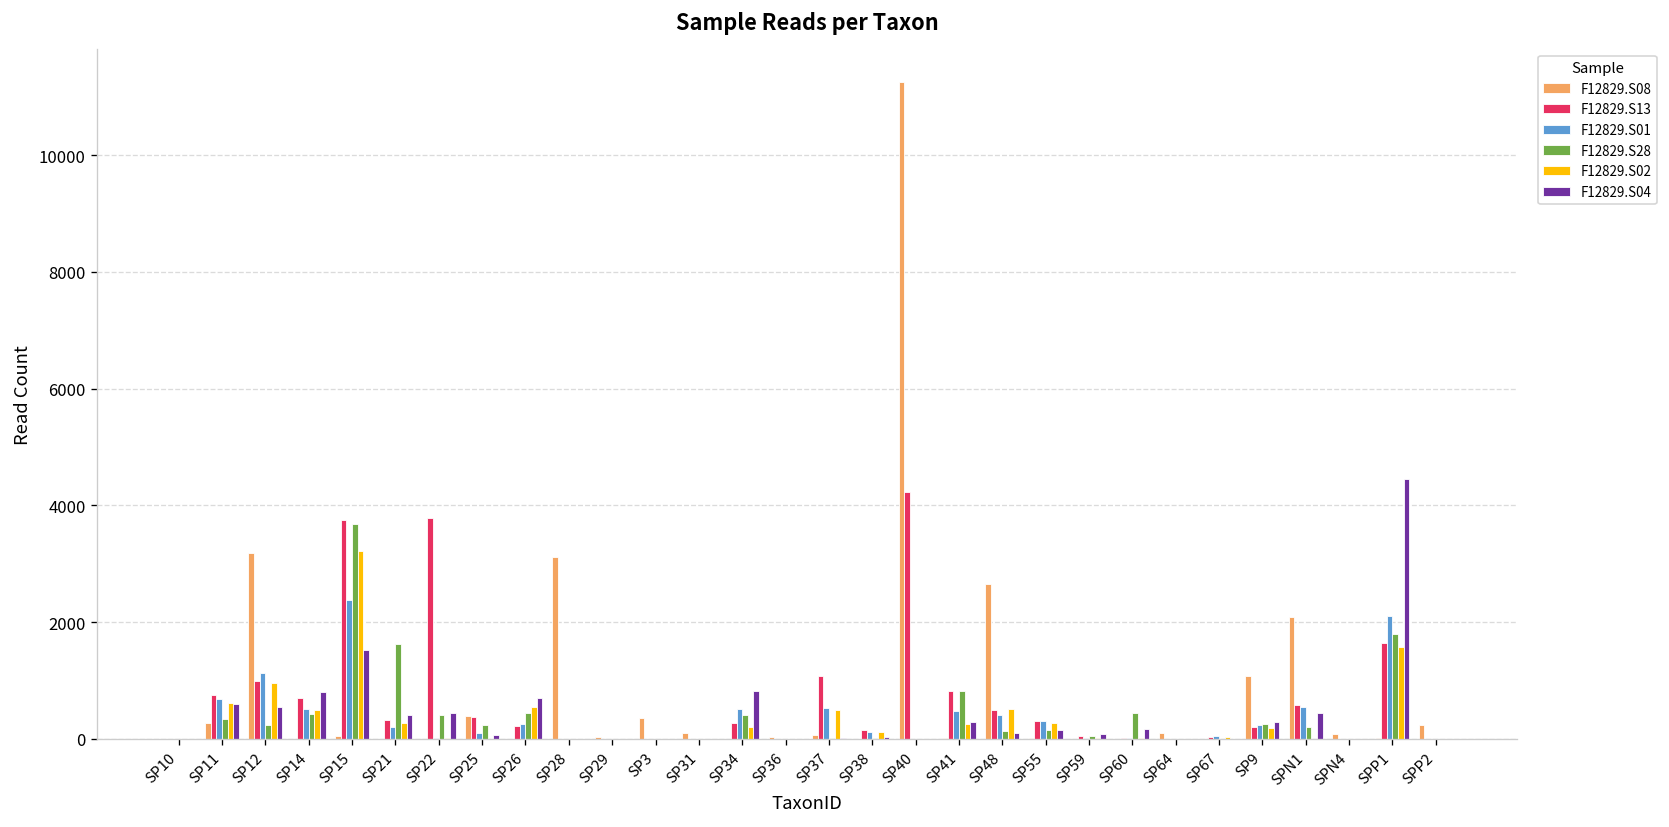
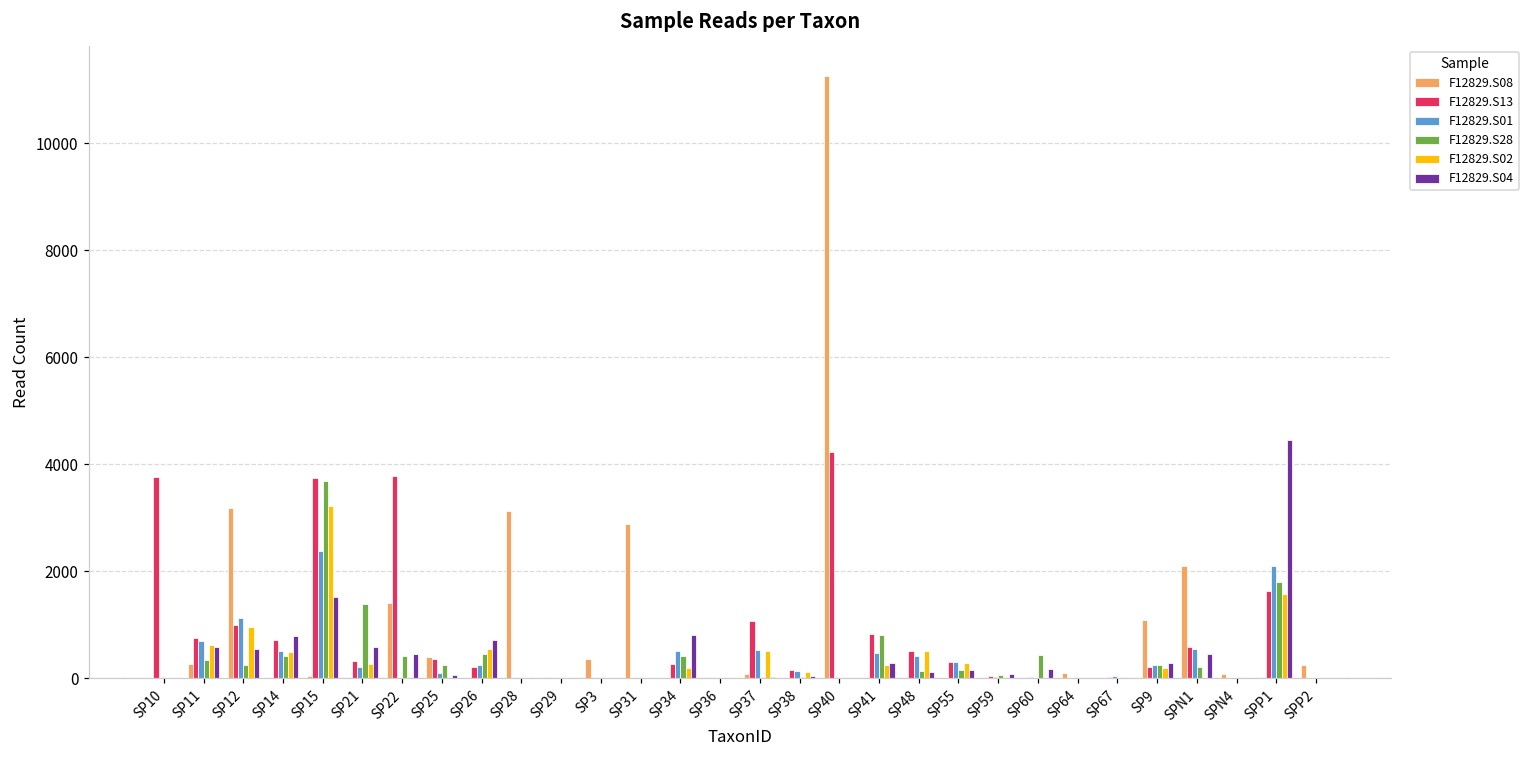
F12829.S13, SP10: 0 -> 3800
F12829.S28, SP21: 1600 -> 1400
F12829.S04, SP21: 400 -> 600
F12829.S08, SP22: 0 -> 1400
F12829.S08, SP31: 100 -> 2900
F12829.S08, SP48: 2700 -> 0
